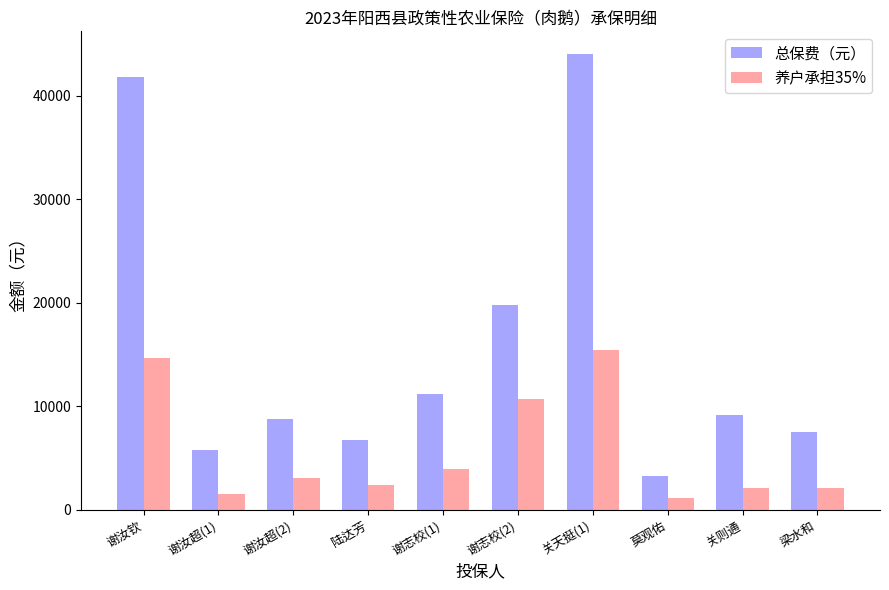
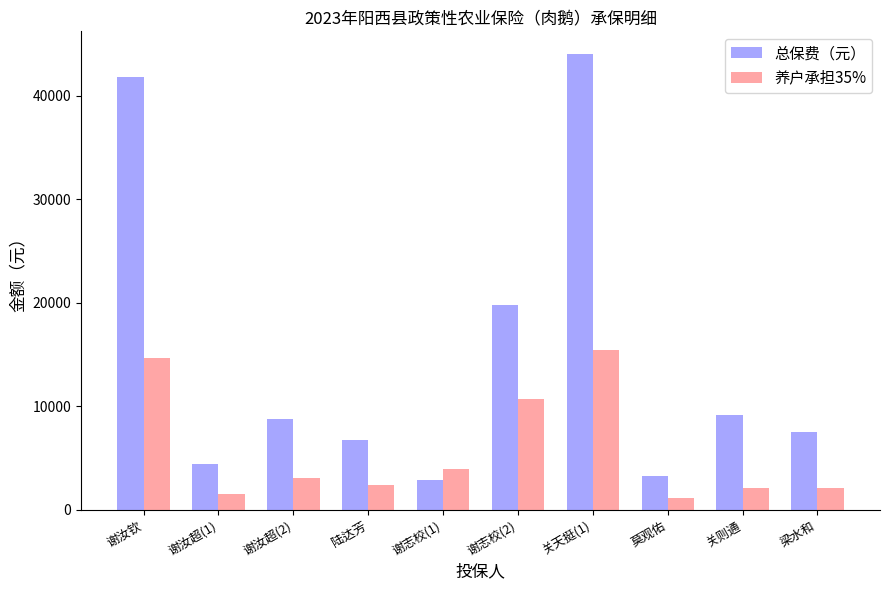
总保费（元）, 谢汝超(1): 5800 -> 4400
总保费（元）, 谢志校(1): 11200 -> 2900
